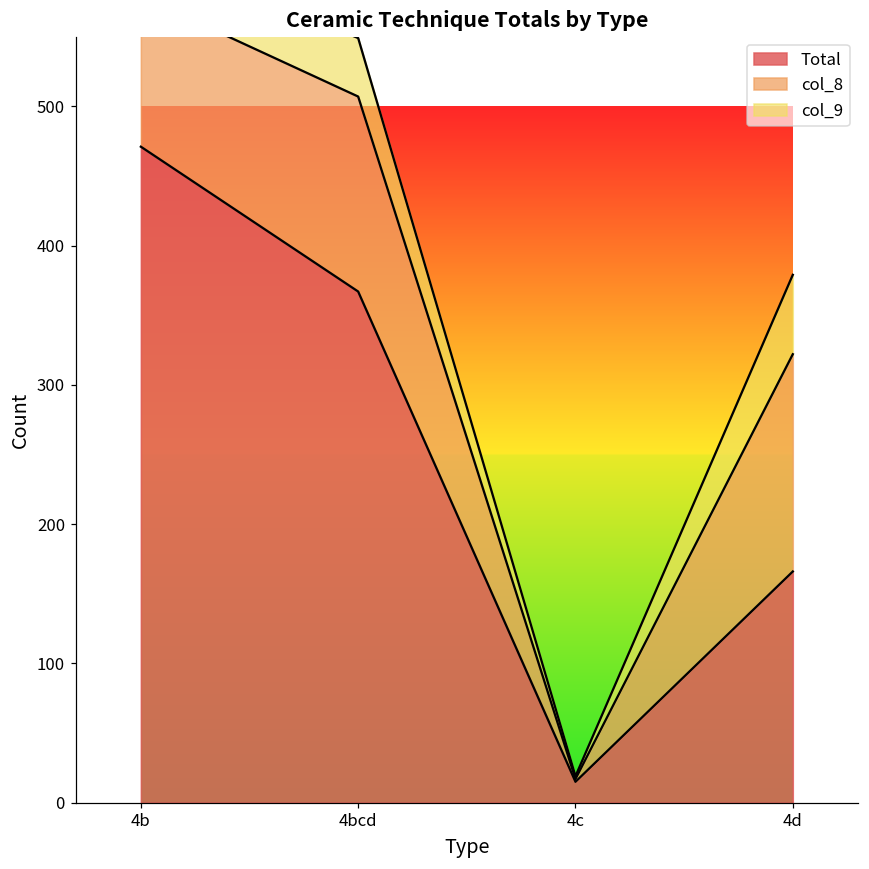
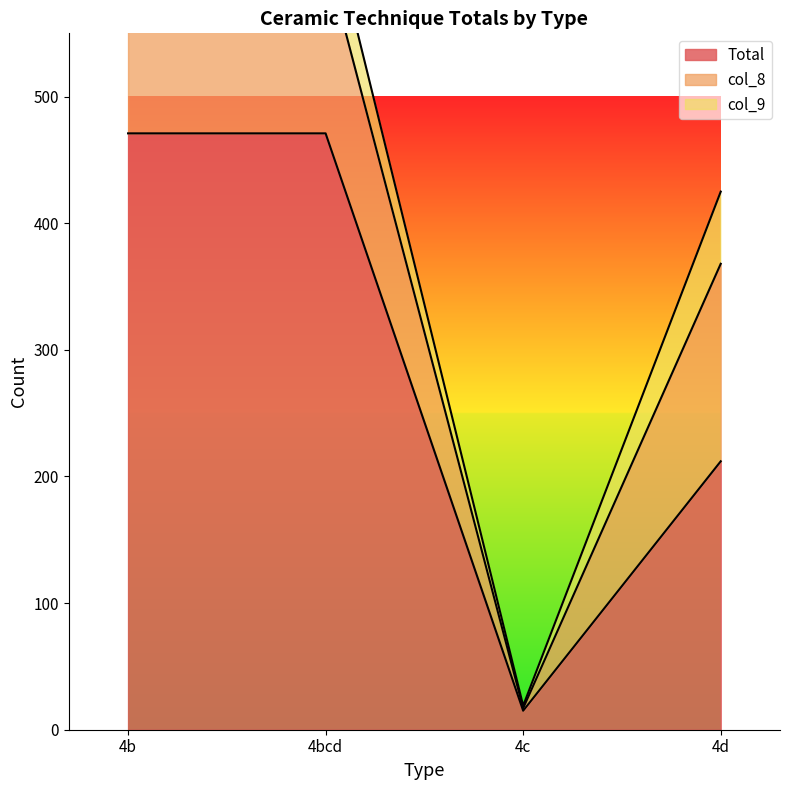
Total, 4bcd: 367 -> 471
Total, 4d: 166 -> 212
